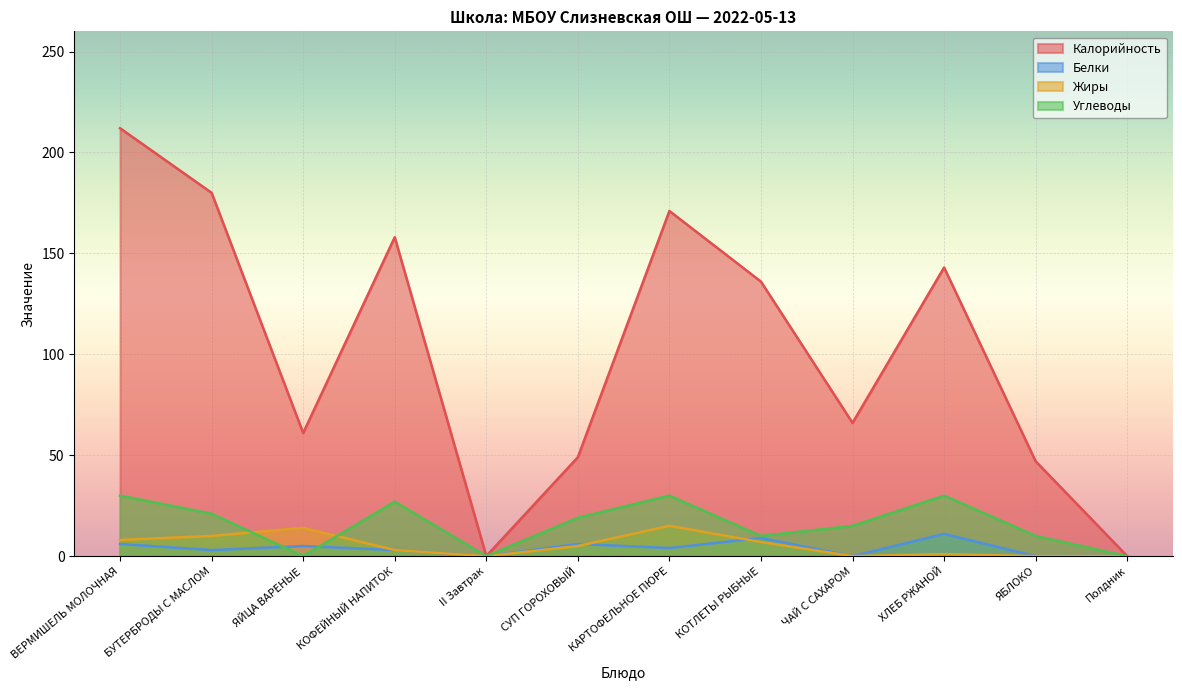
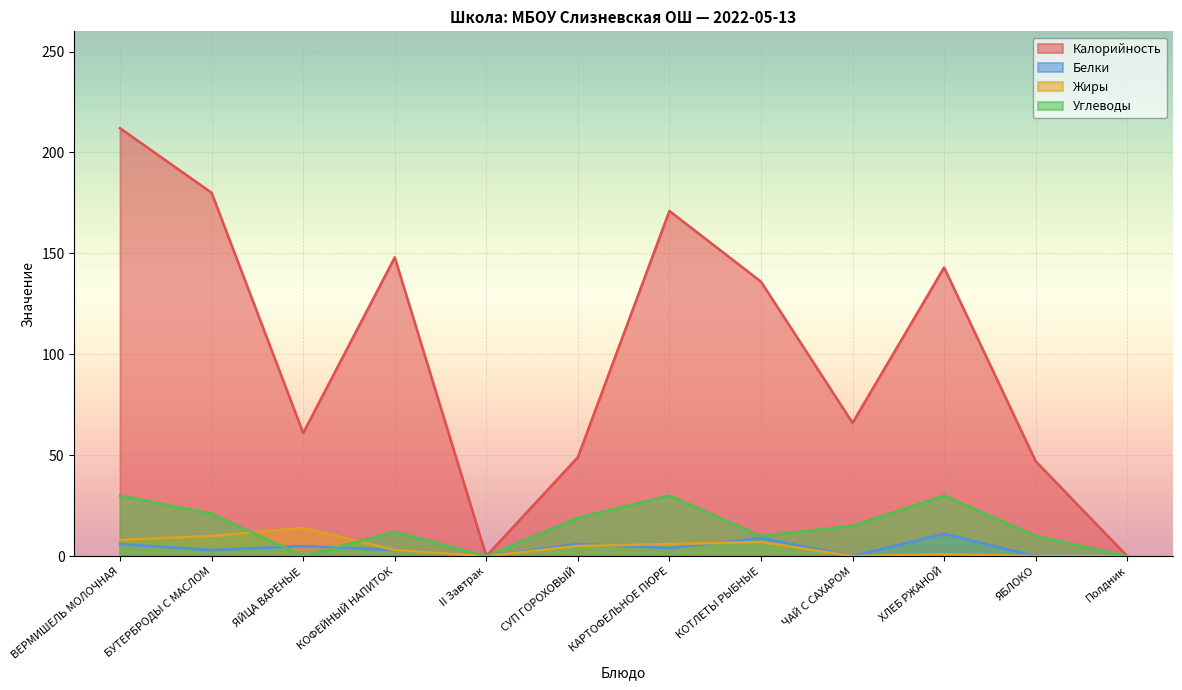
Калорийность, КОФЕЙНЫЙ НАПИТОК: 158 -> 148
Углеводы, КОФЕЙНЫЙ НАПИТОК: 27 -> 12
Жиры, КАРТОФЕЛЬНОЕ ПЮРЕ: 15 -> 6
